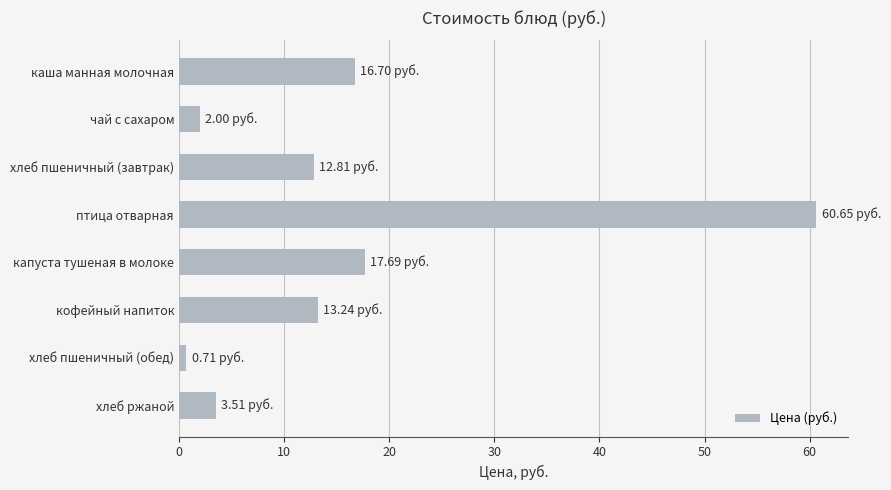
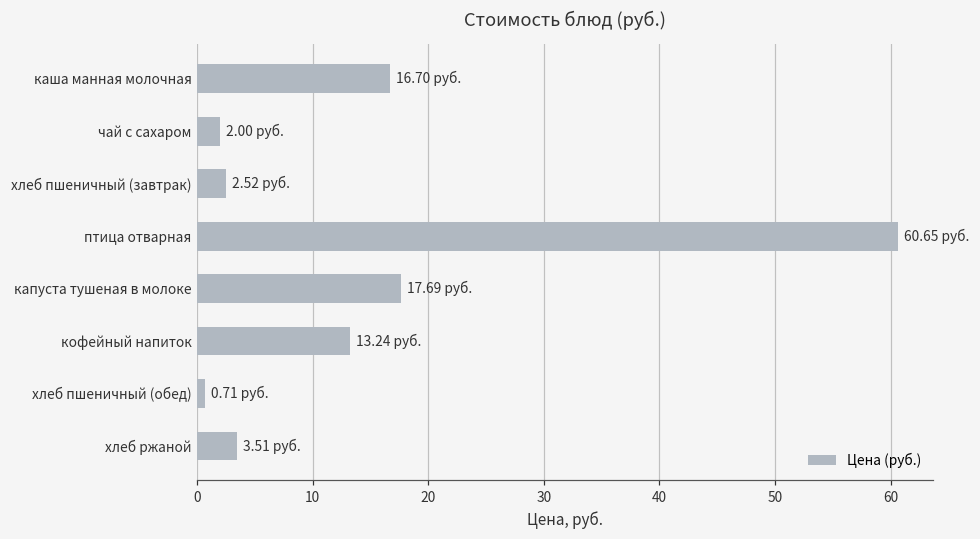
хлеб пшеничный (завтрак): 12.81 -> 2.52
